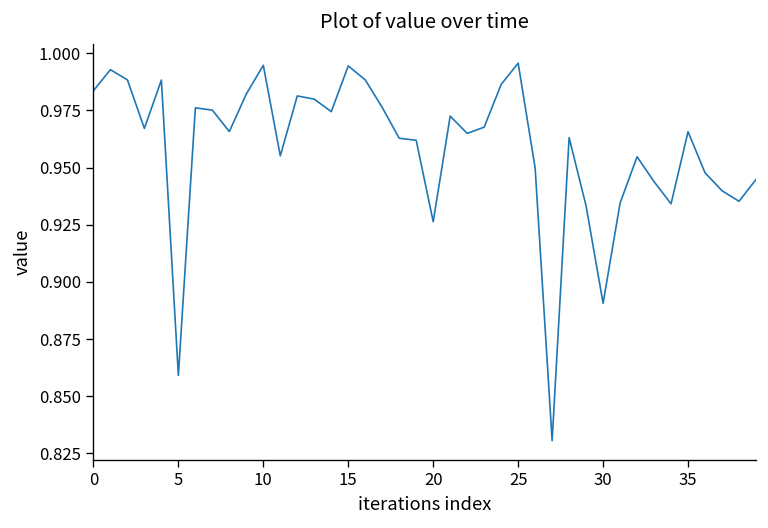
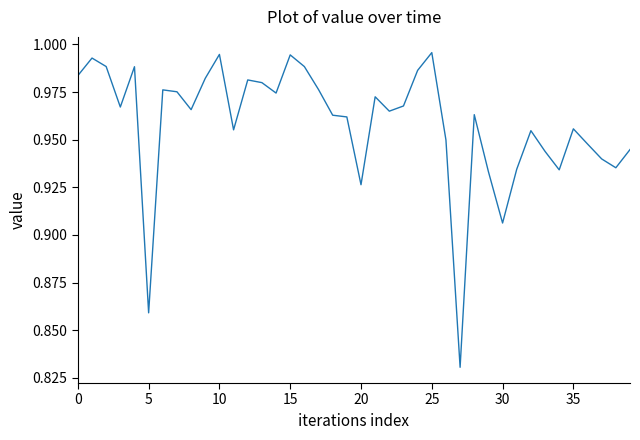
30: 0.891 -> 0.906
35: 0.966 -> 0.956
